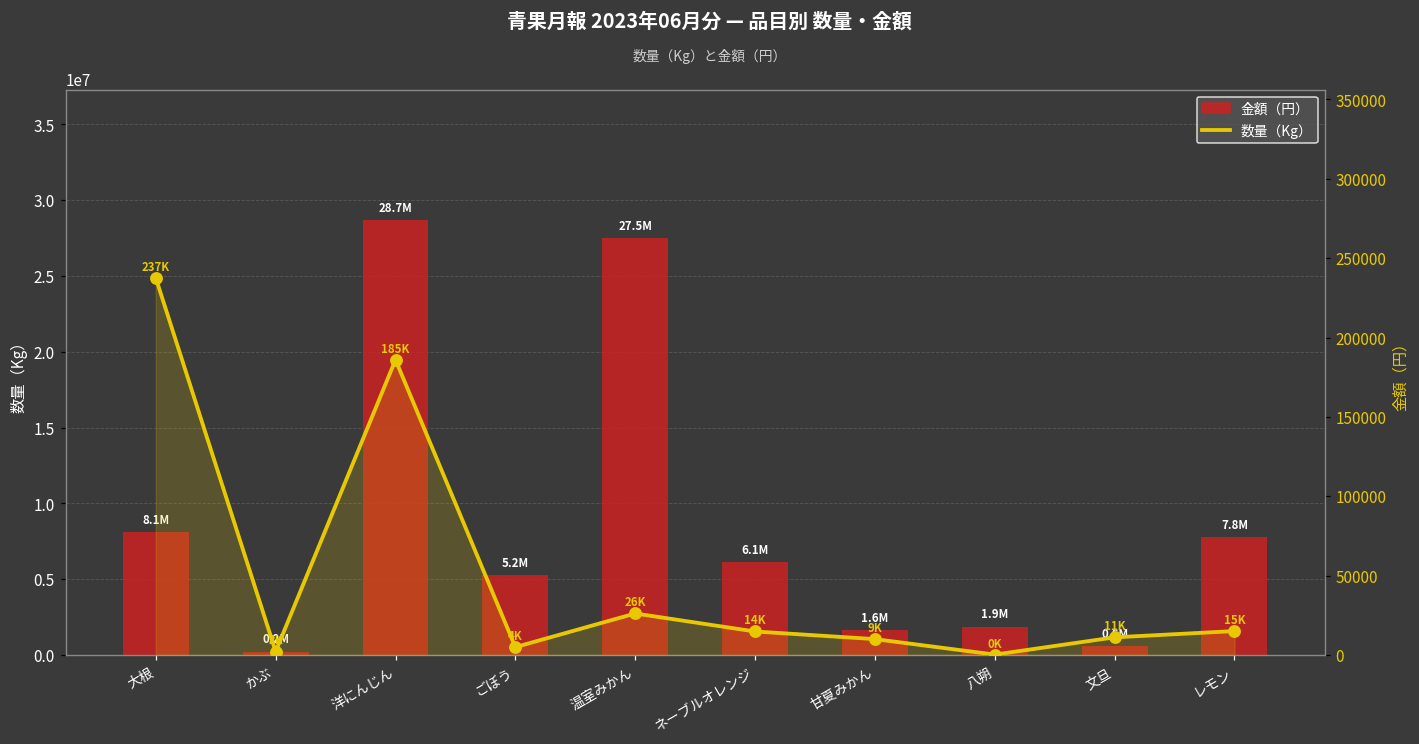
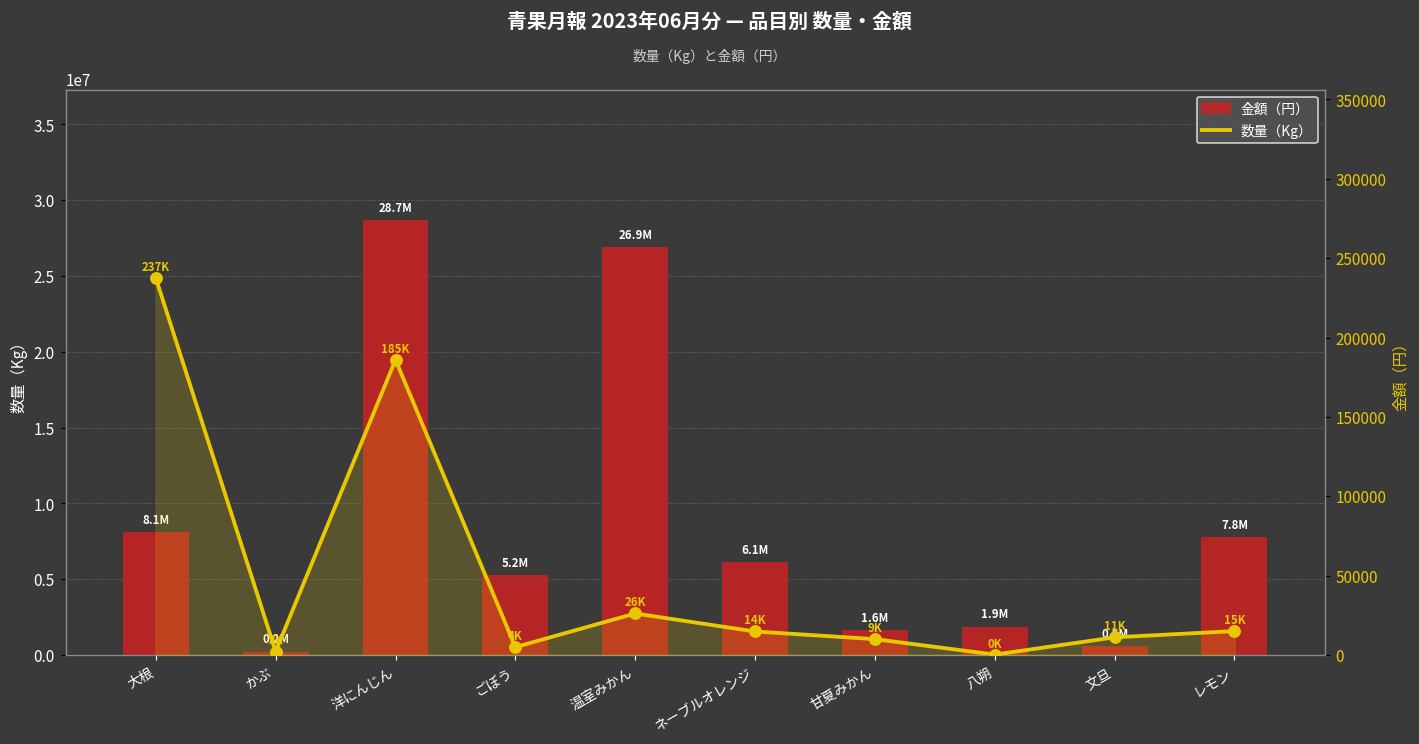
金額（円）, 温室みかん: 27.5M -> 26.9M
